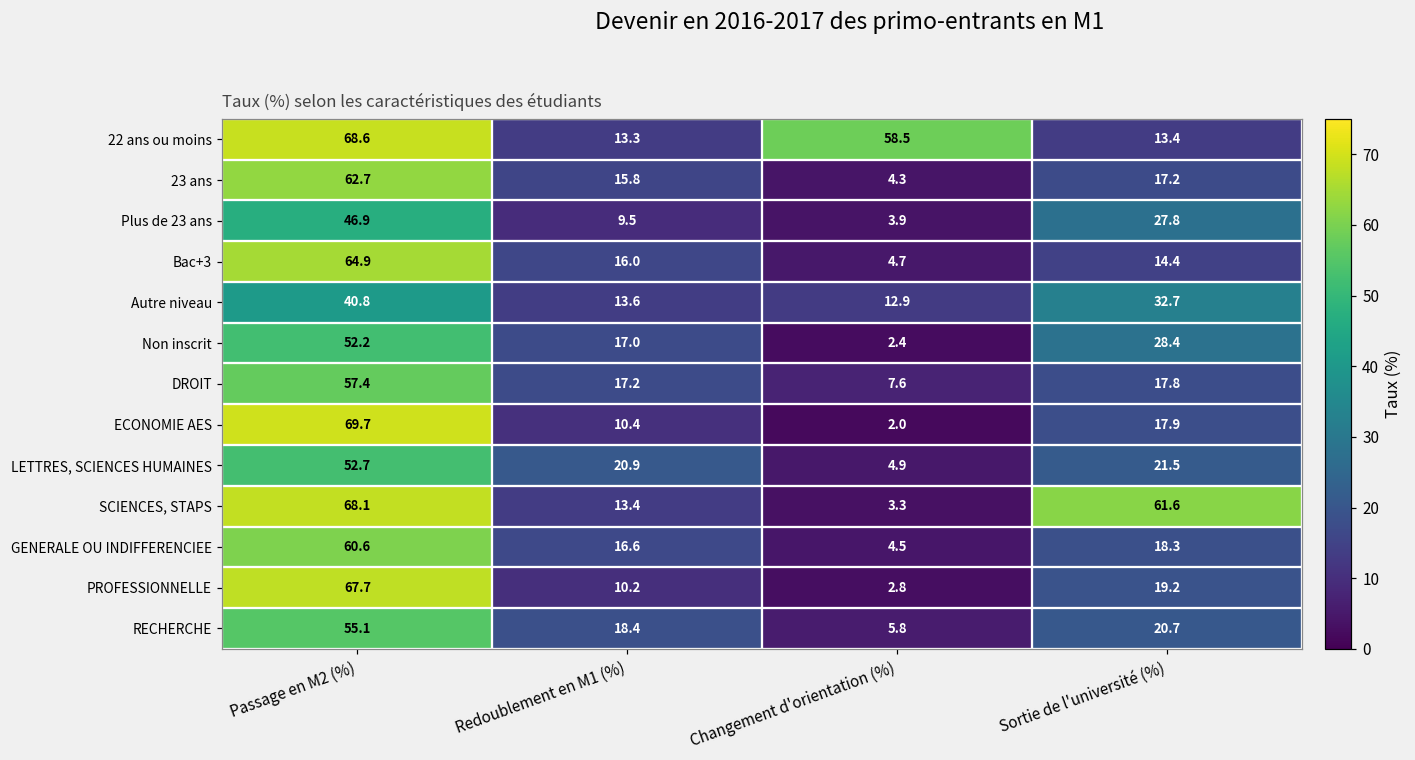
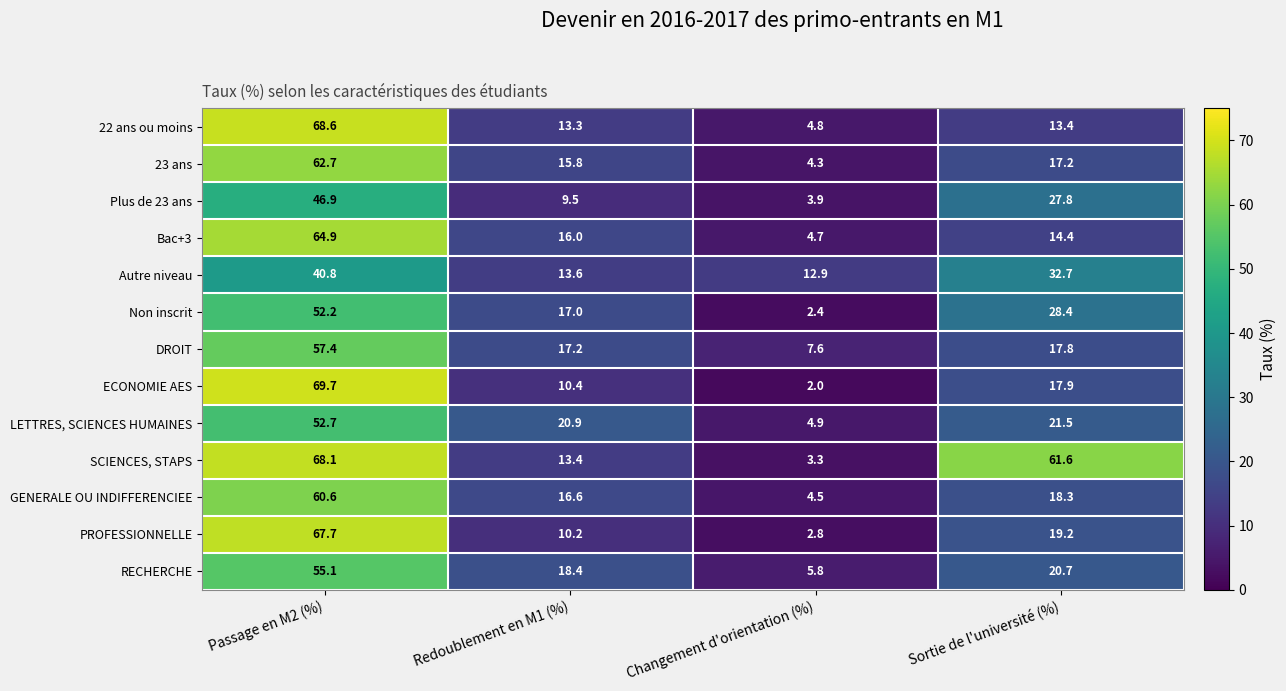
22 ans ou moins, Changement d'orientation (%): 58.5 -> 4.8
